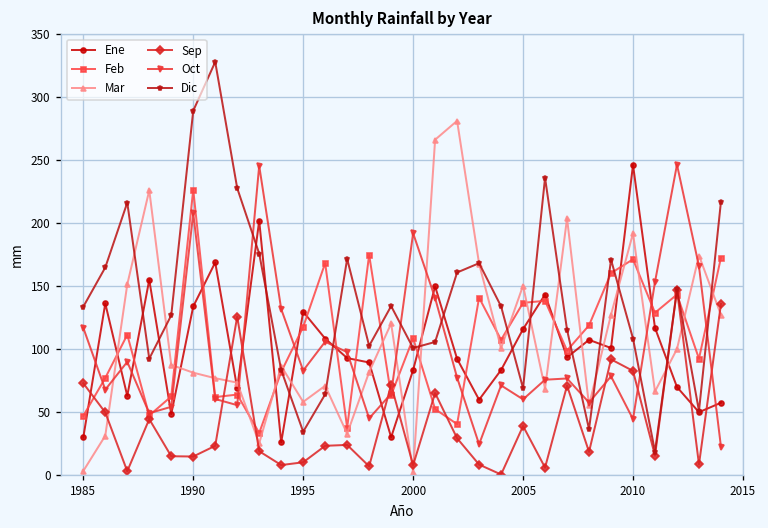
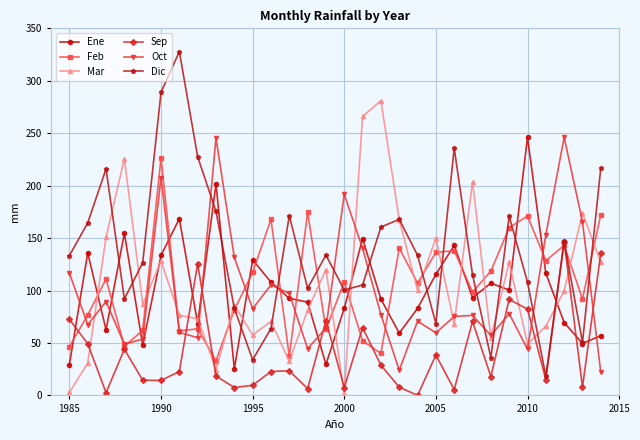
Mar, 1990: 81 -> 128
Mar, 2010: 192 -> 49
